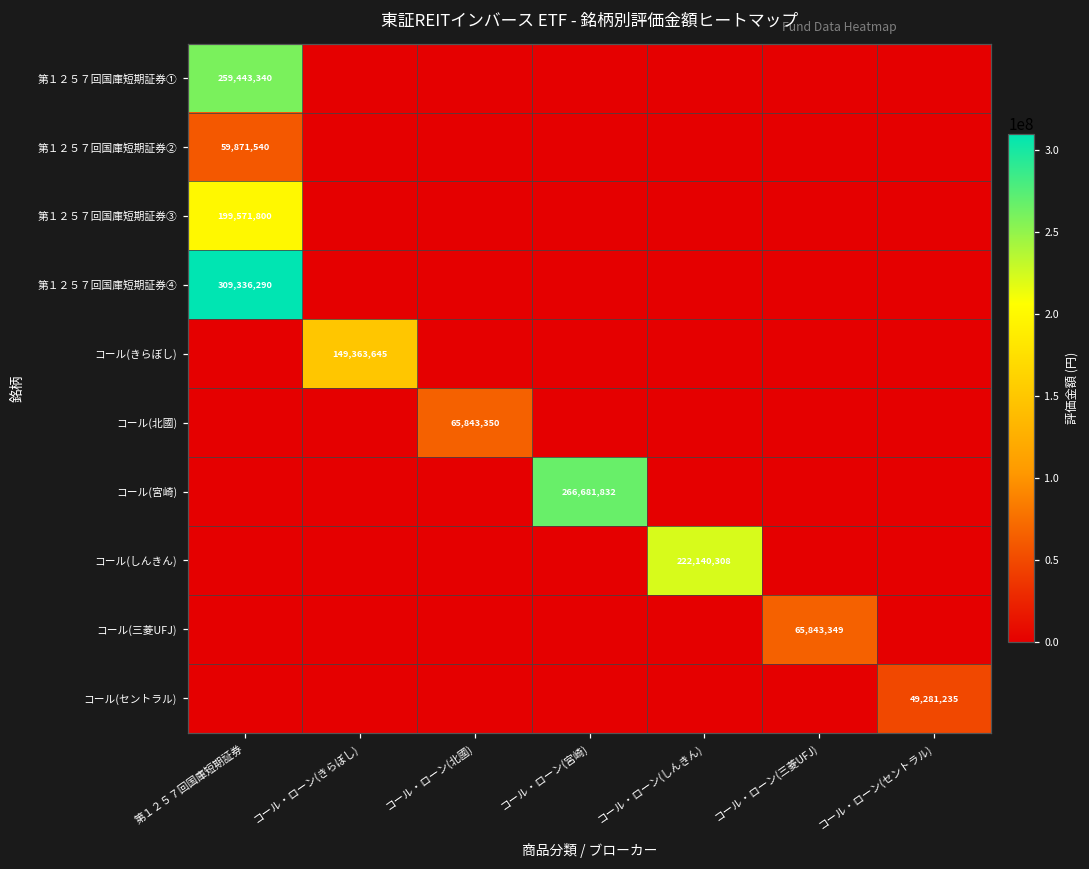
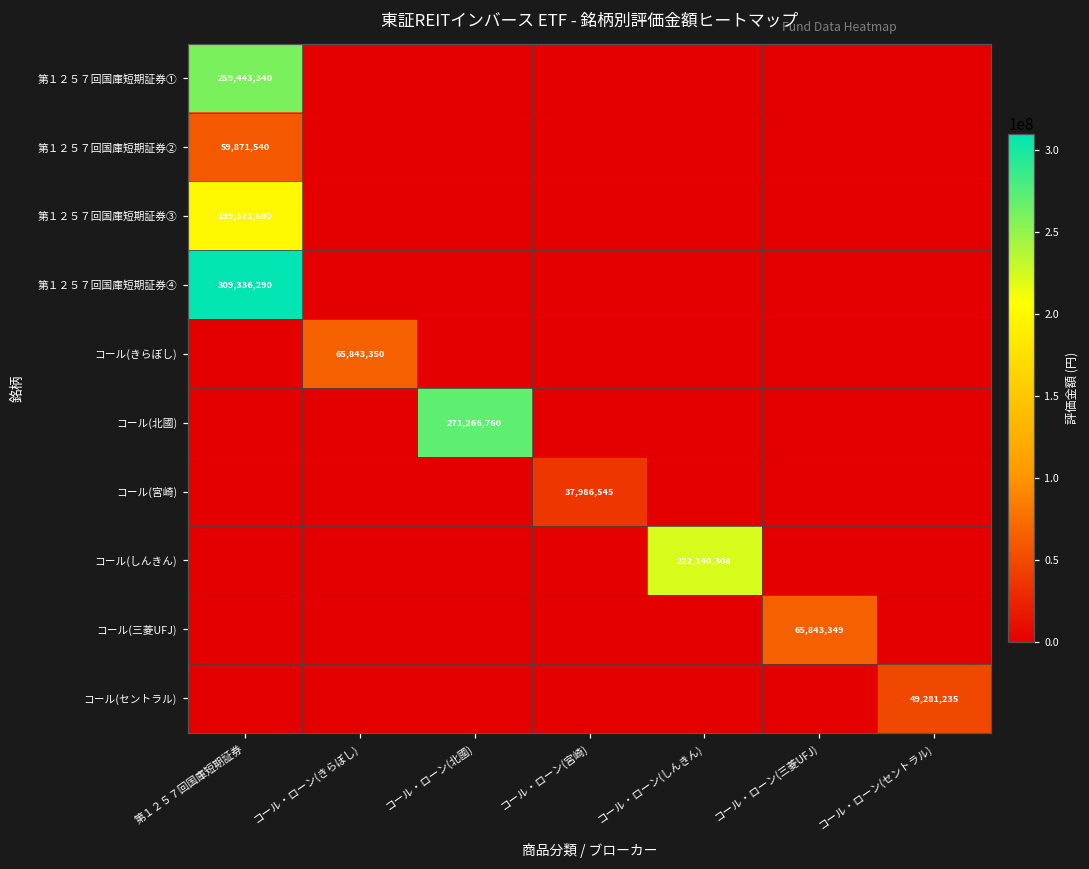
コール(きらぼし), コール・ローン(きらぼし): 149,363,645 -> 65,843,350
コール(北國), コール・ローン(北國): 65,843,350 -> 271,266,760
コール(宮崎), コール・ローン(宮崎): 266,681,832 -> 37,986,545
